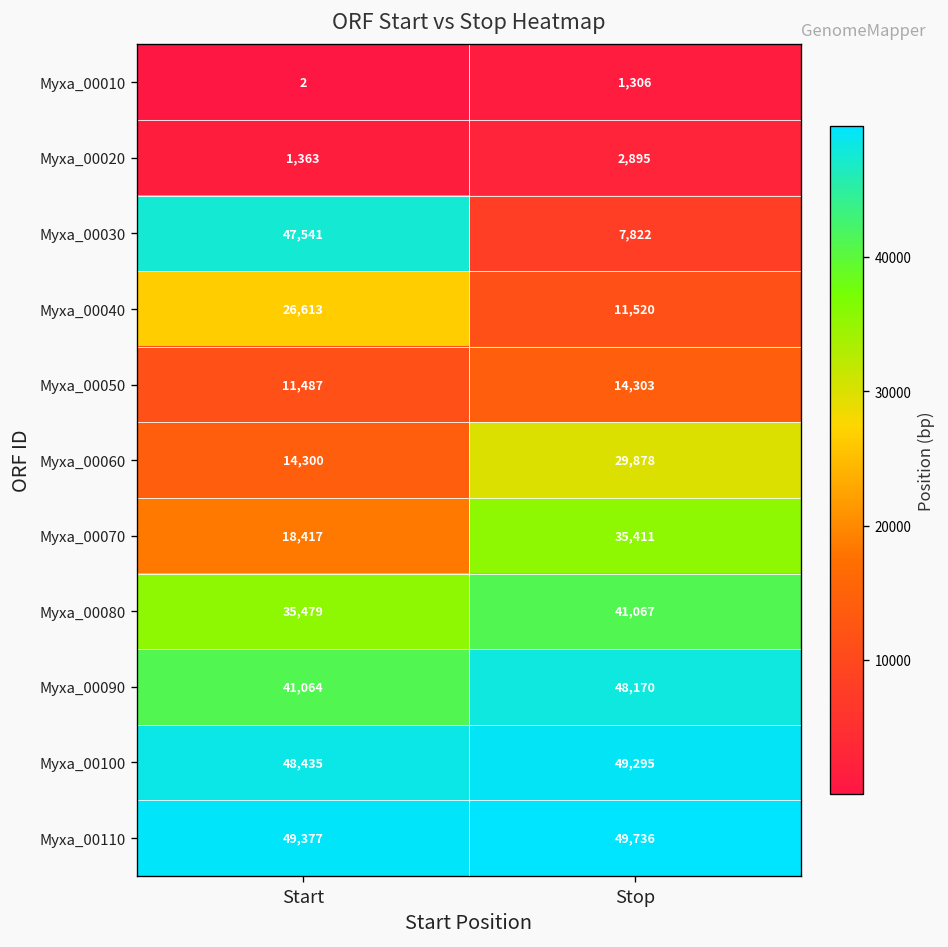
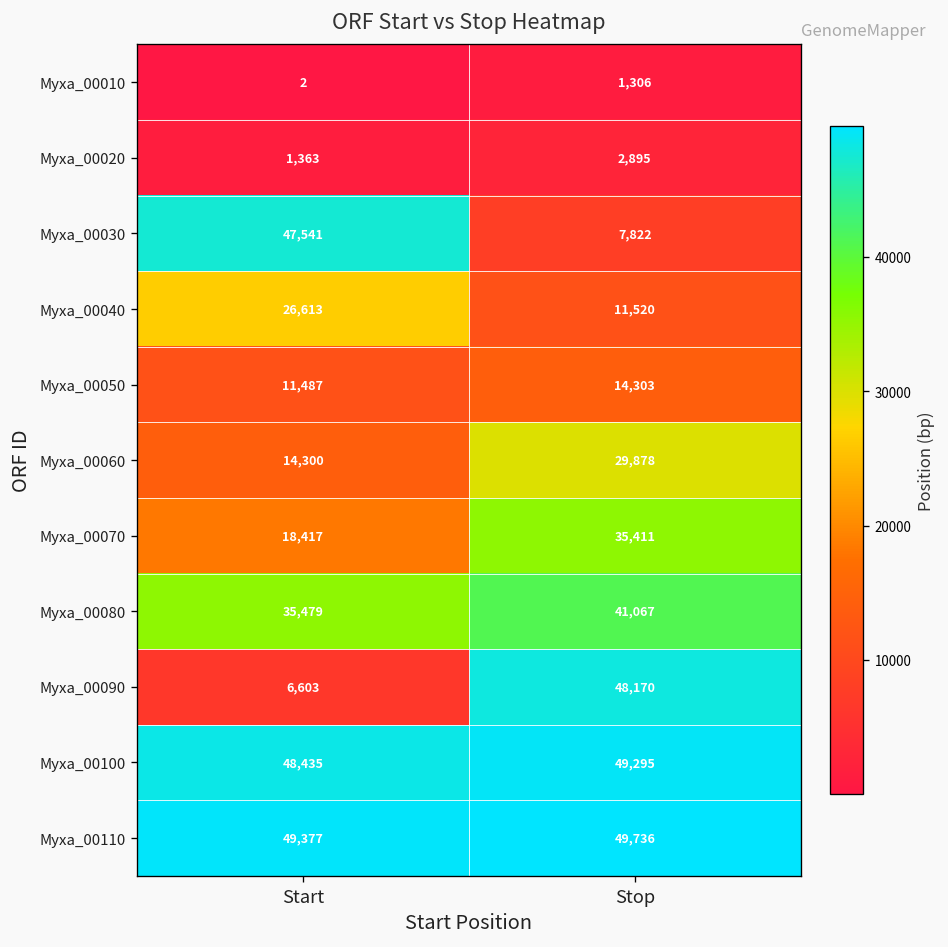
Myxa_00090, Start: 41,064 -> 6,603
